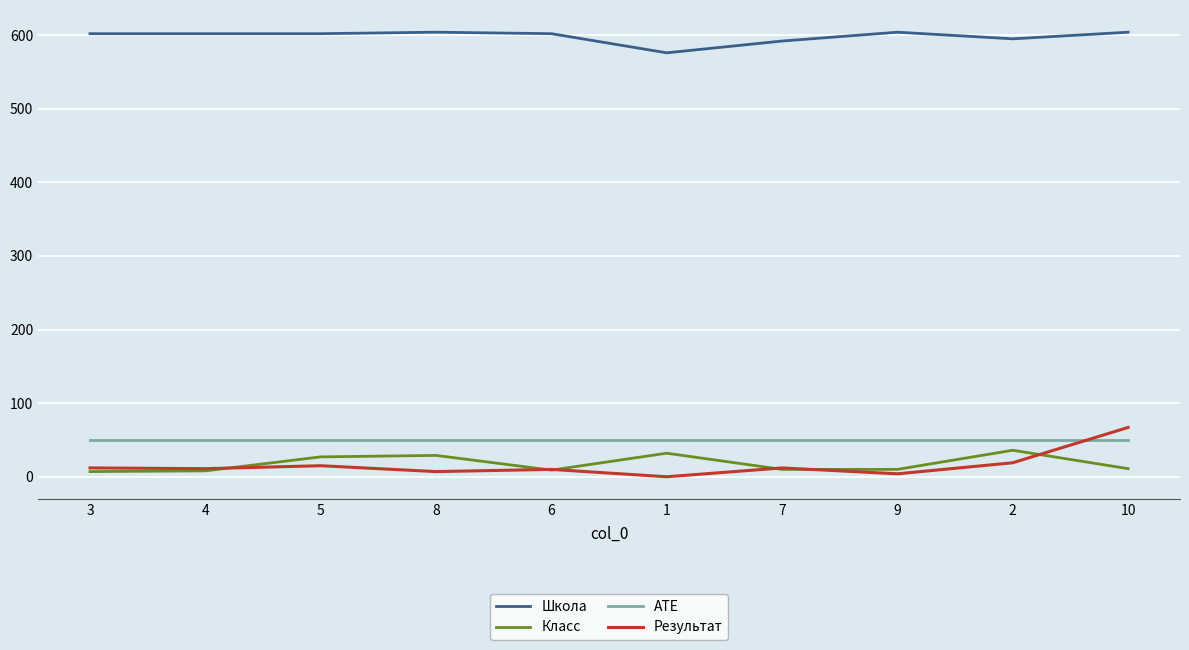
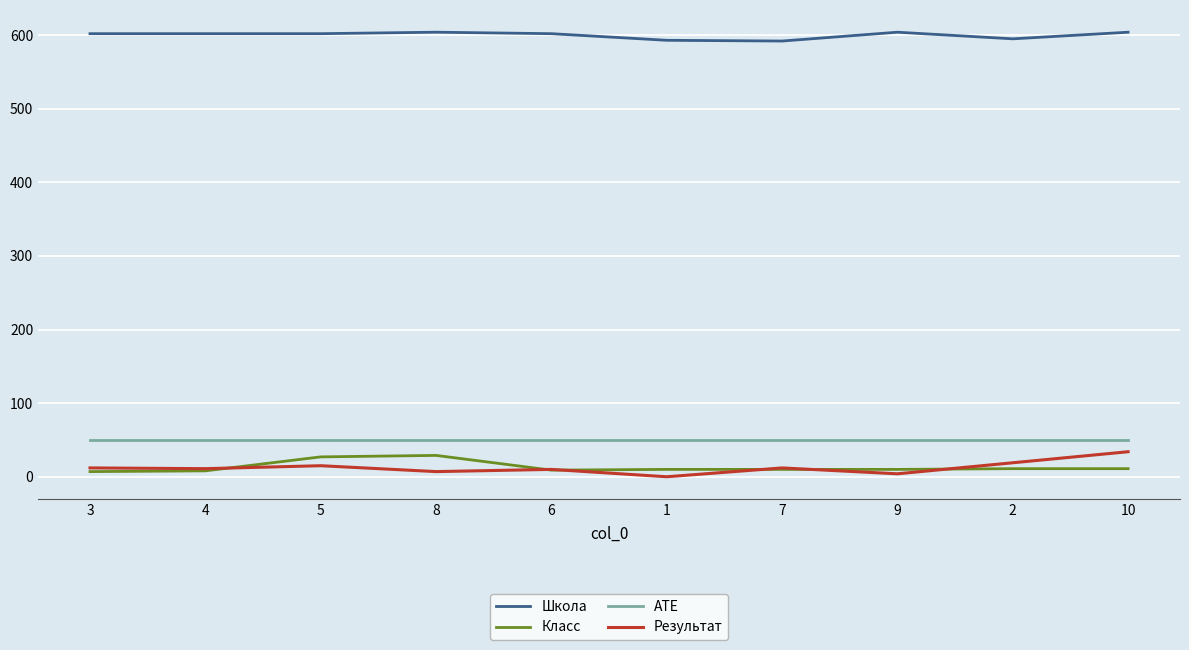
Школа, 1: 580 -> 590
Класс, 1: 30 -> 10
Класс, 2: 40 -> 10
Результат, 10: 70 -> 30
